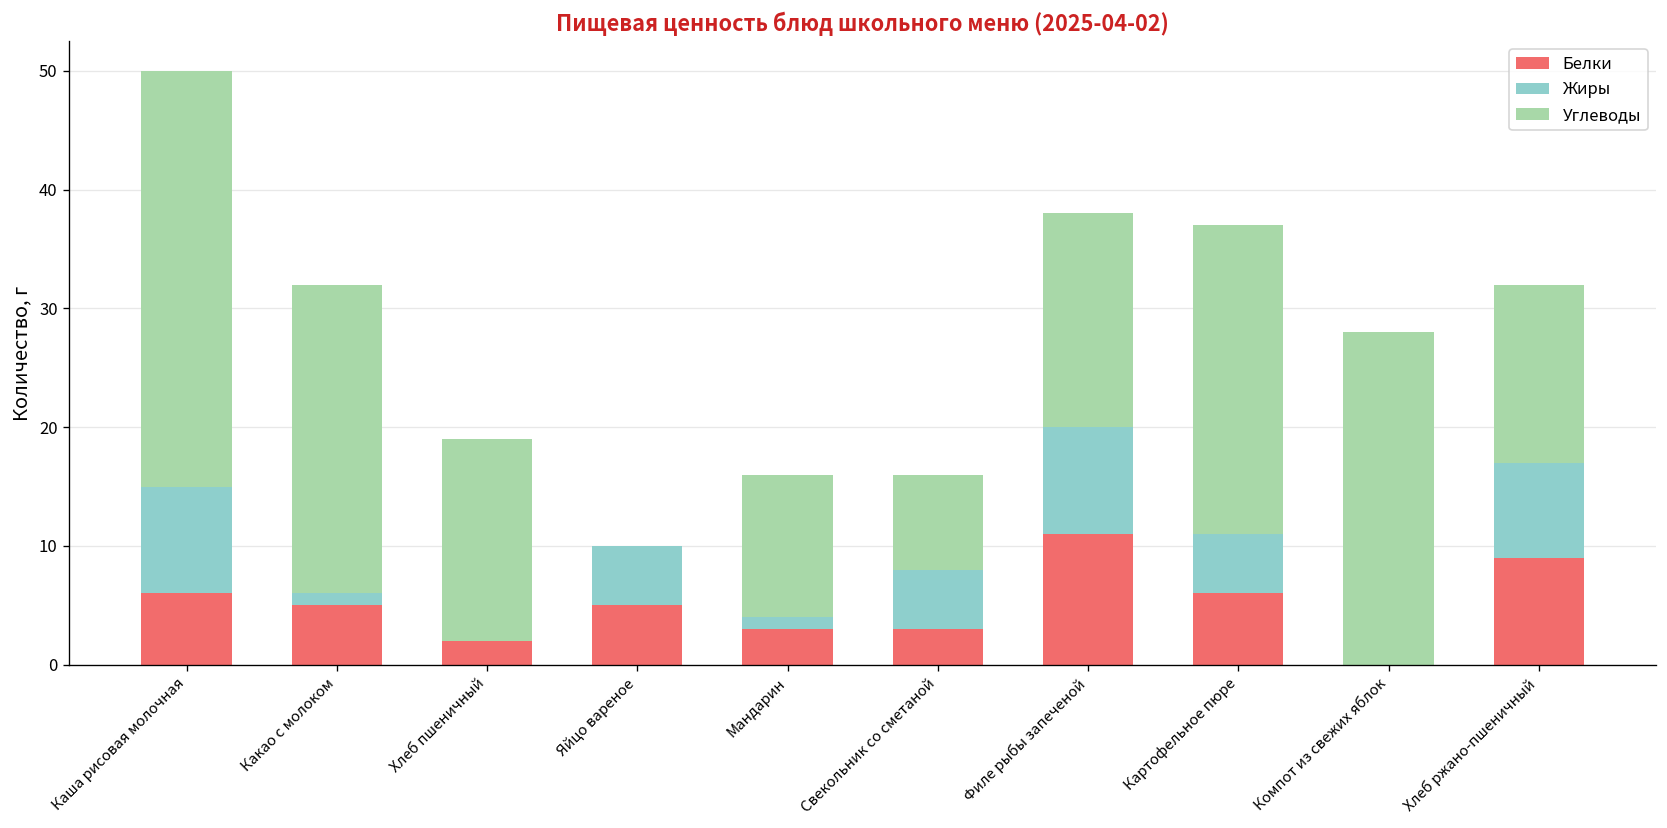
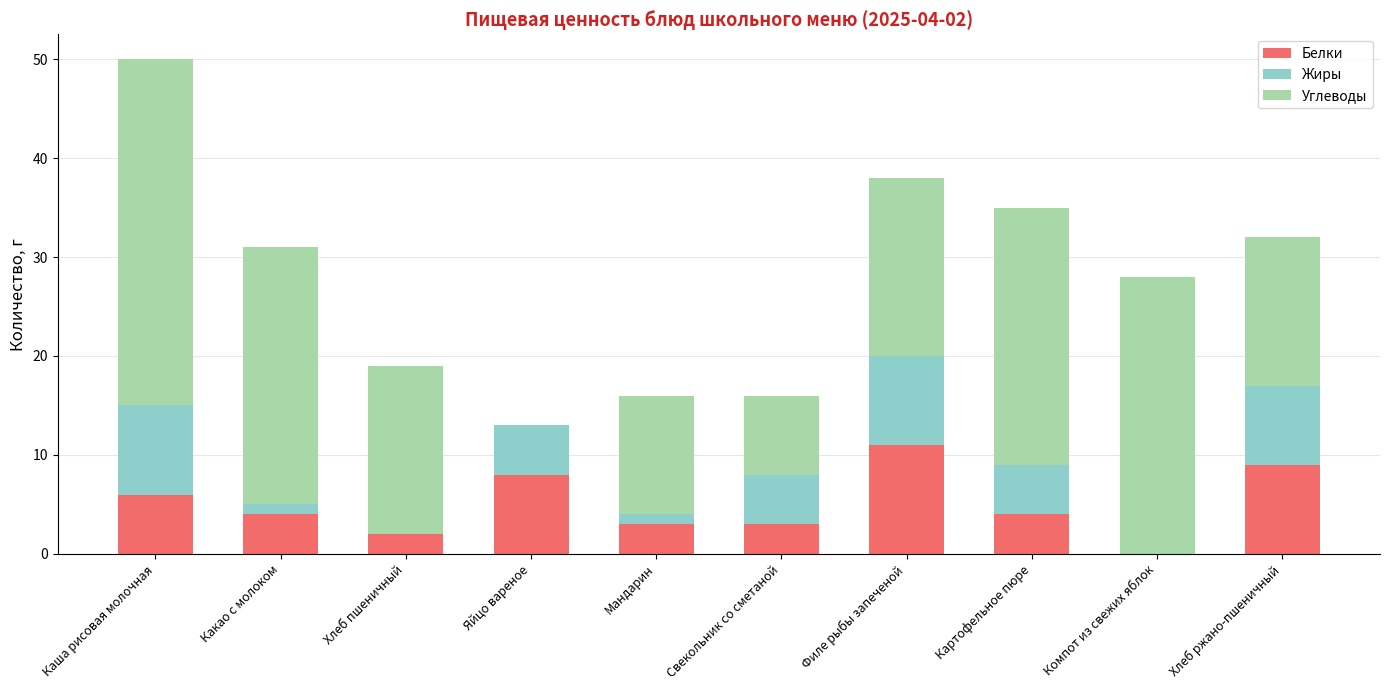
Белки, Какао с молоком: 5 -> 4
Белки, Яйцо вареное: 5 -> 8
Белки, Картофельное пюре: 6 -> 4
